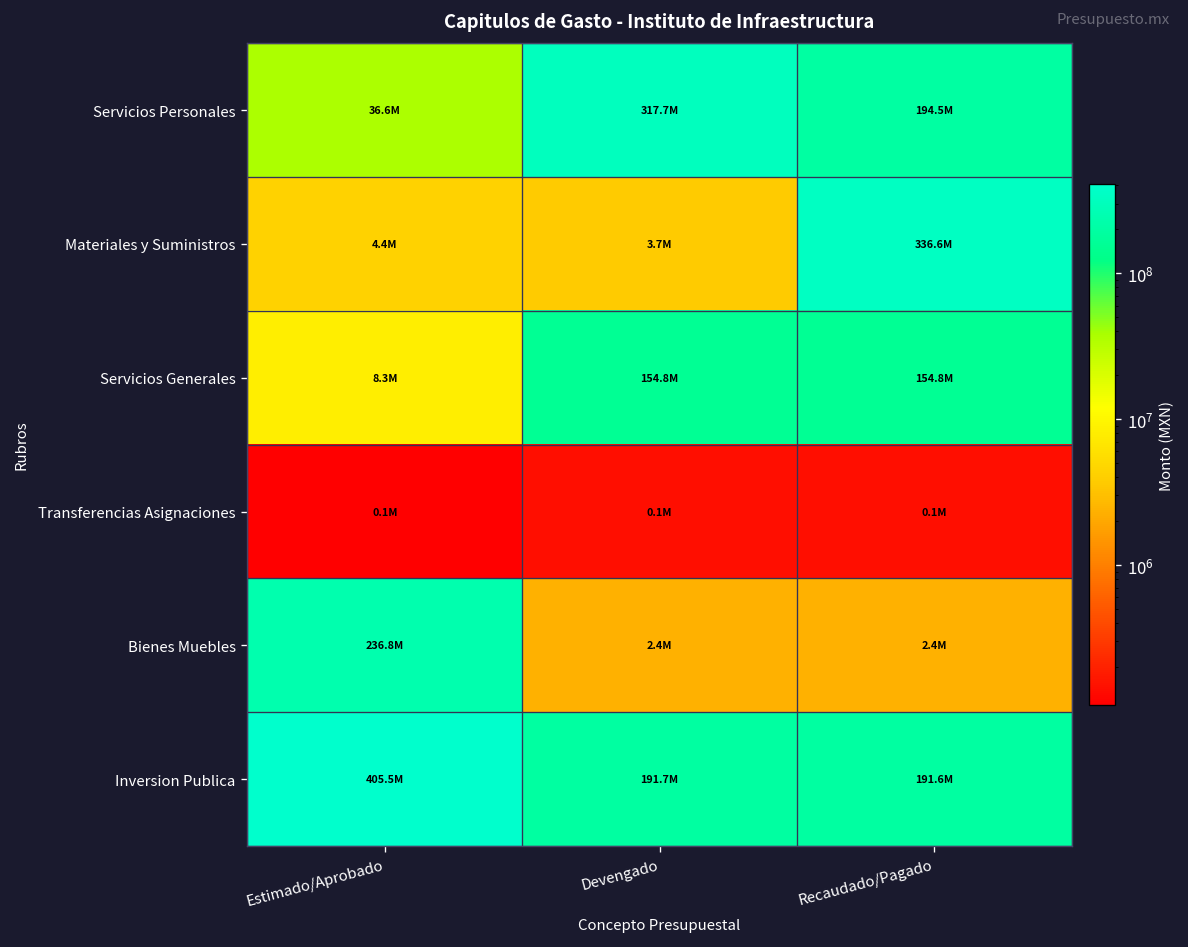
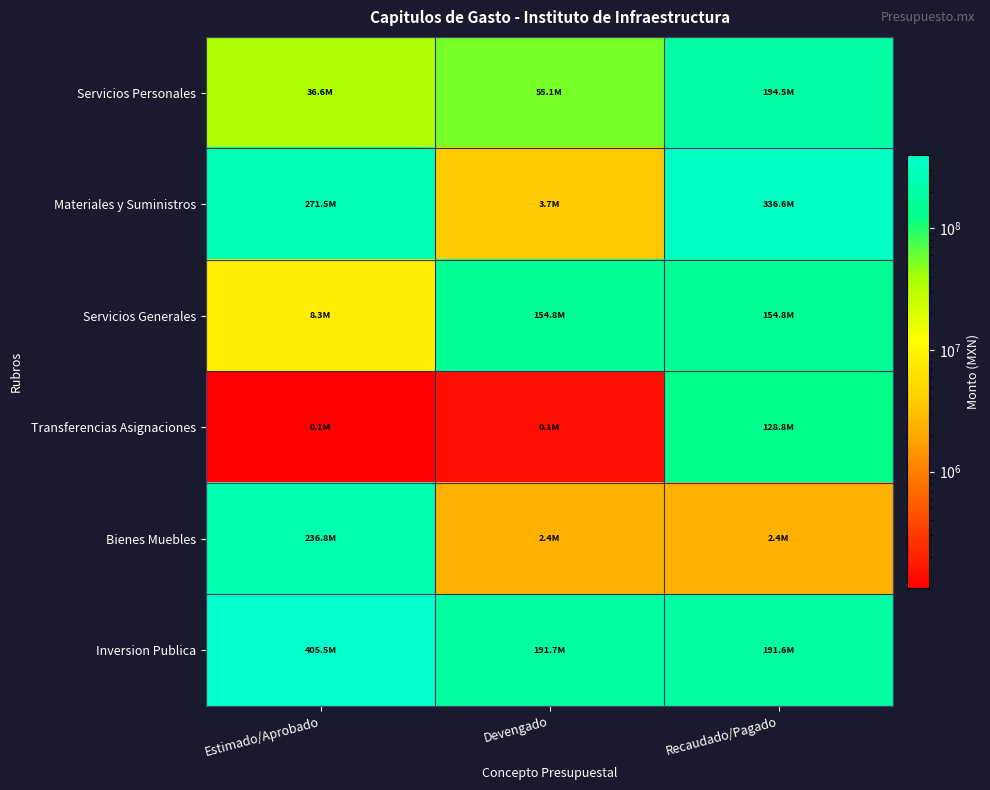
Servicios Personales, Devengado: 317.7M -> 55.1M
Materiales y Suministros, Estimado/Aprobado: 4.4M -> 271.5M
Transferencias Asignaciones, Recaudado/Pagado: 0.1M -> 128.8M
